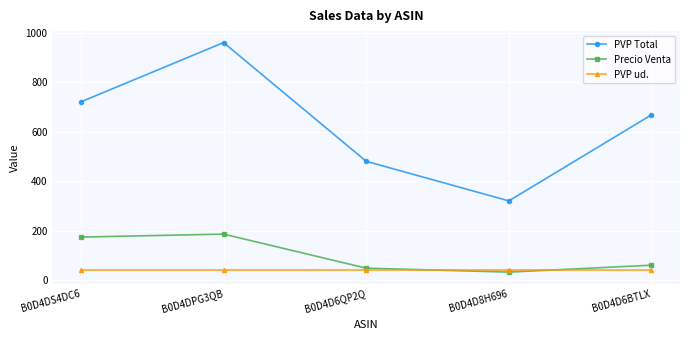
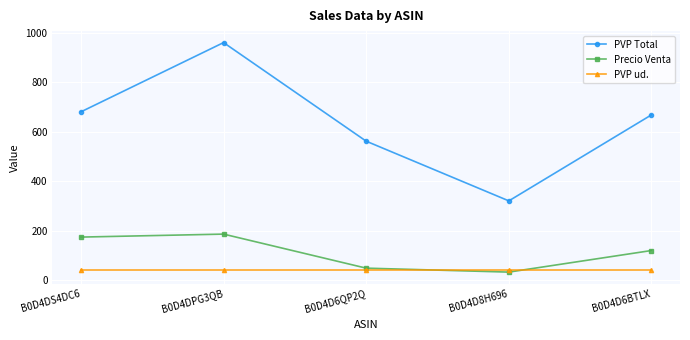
PVP Total, B0D4DS4DC6: 720 -> 680
PVP Total, B0D4D6QP2Q: 480 -> 560
Precio Venta, B0D4D6BTLX: 60 -> 120
